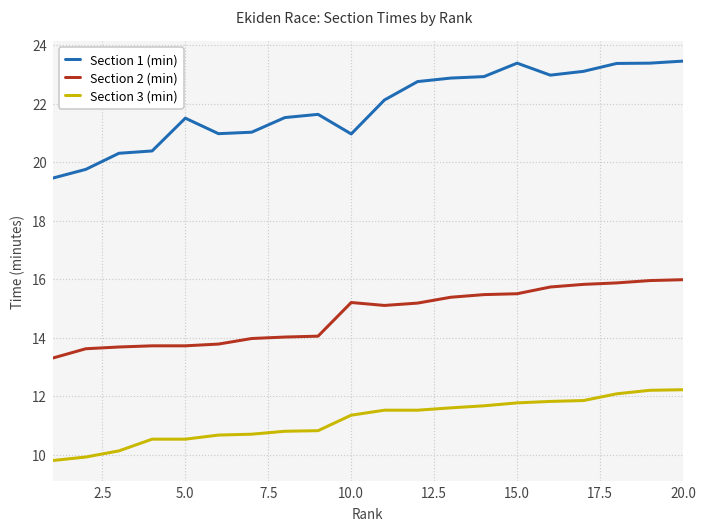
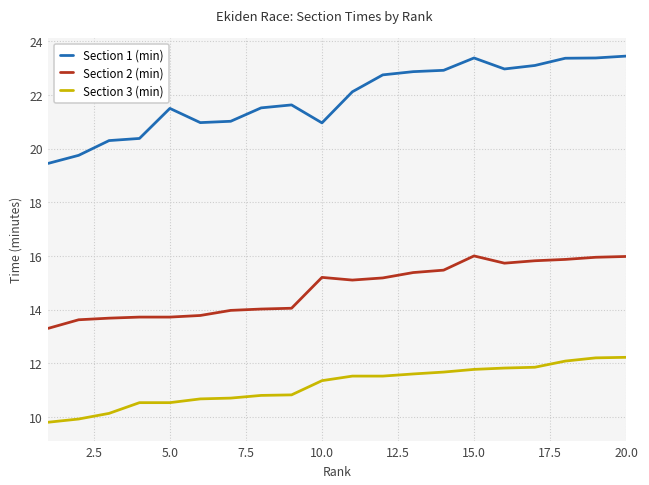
Section 2 (min), 15.0: 15.5 -> 16.0
